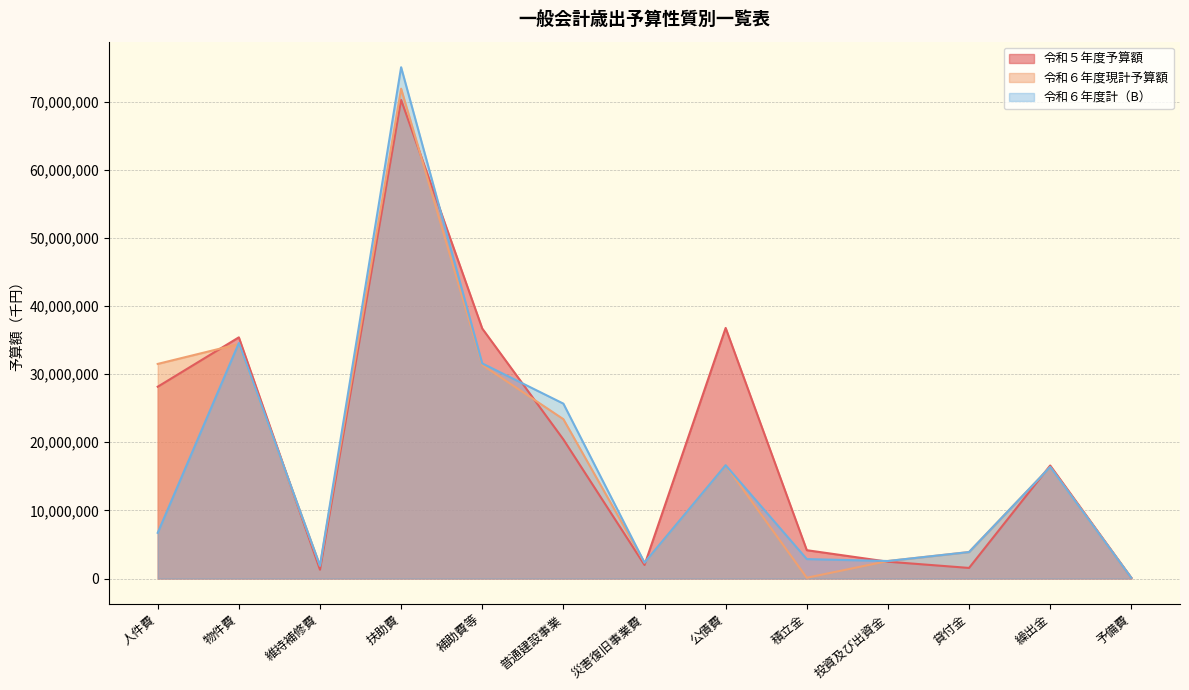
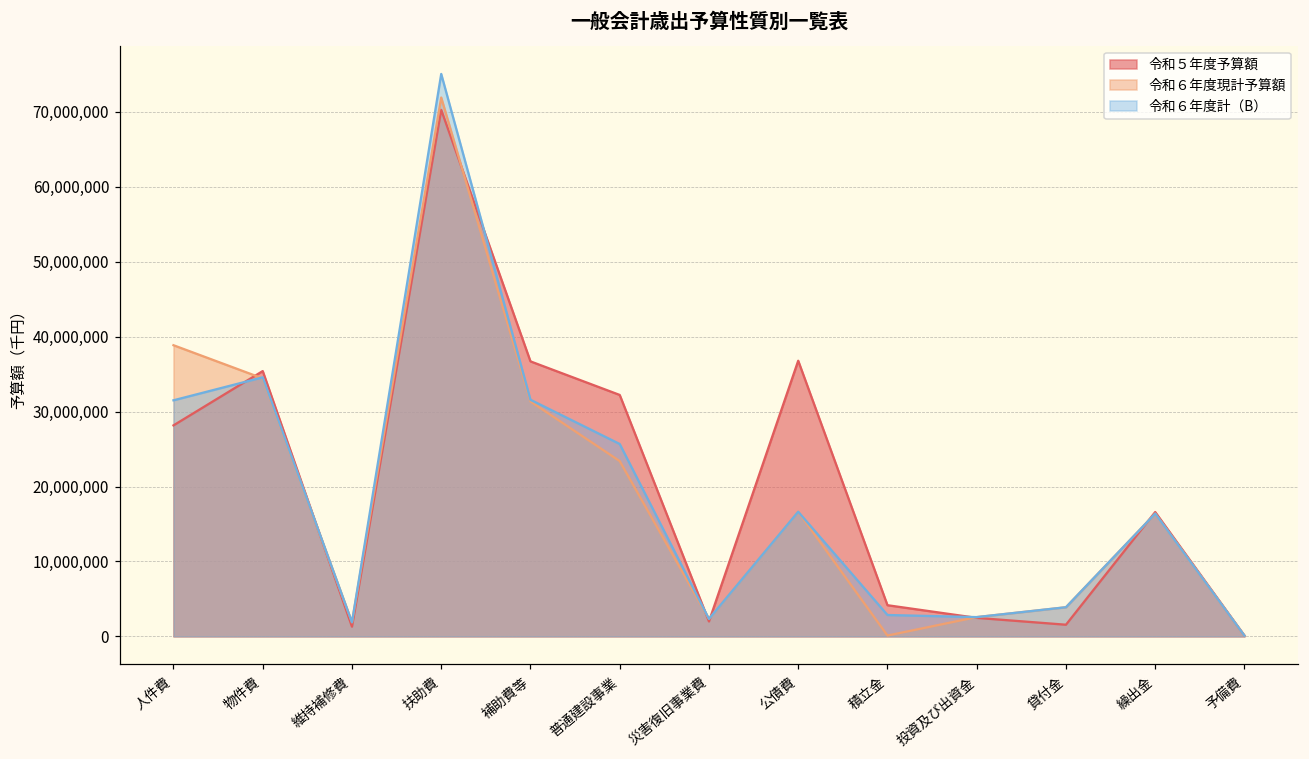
令和６年度現計予算額, 人件費: 32,000,000 -> 39,000,000
令和６年度計（B）, 人件費: 7,000,000 -> 32,000,000
令和５年度予算額, 普通建設事業: 20,000,000 -> 32,000,000
